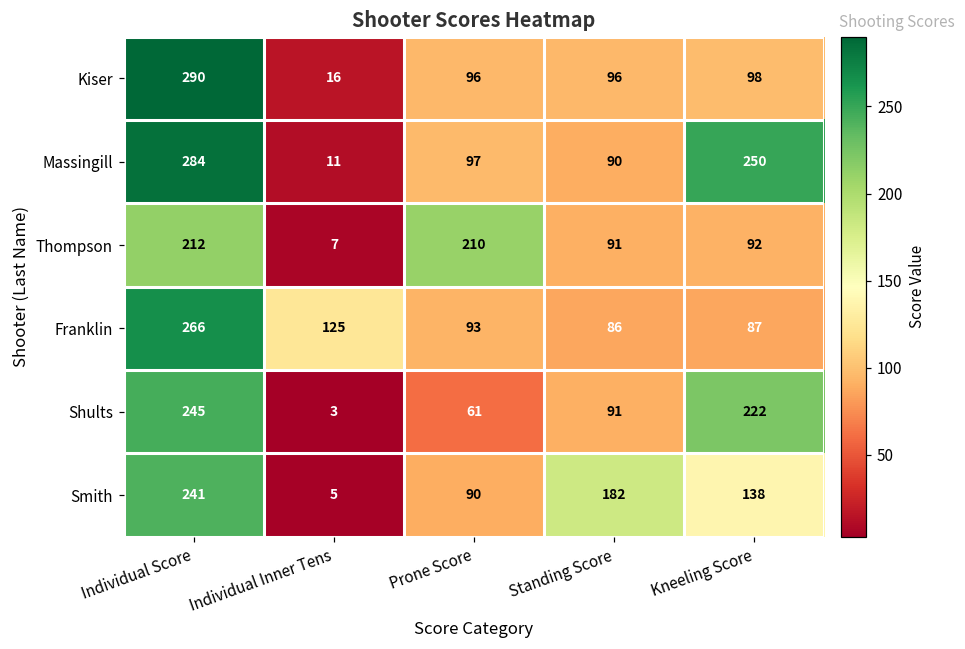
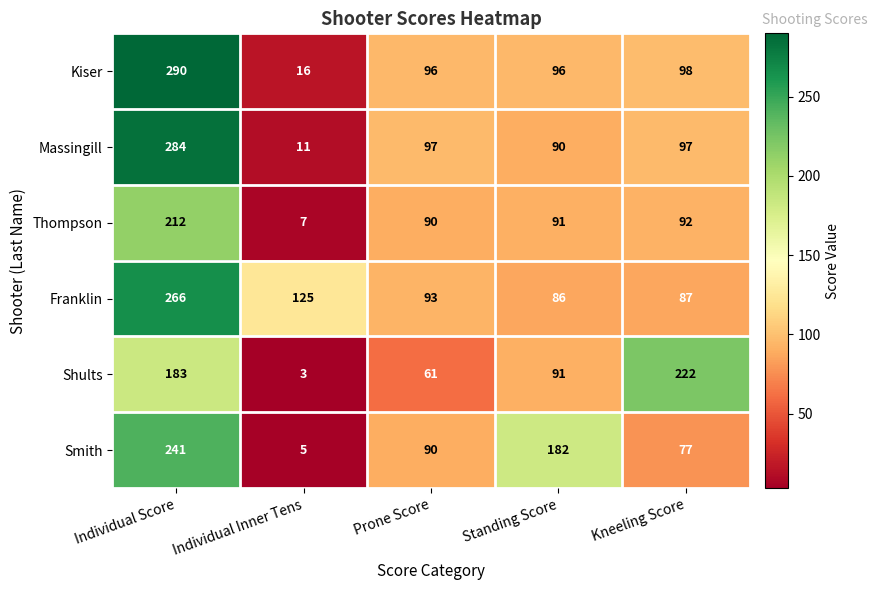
Massingill, Kneeling Score: 250 -> 97
Thompson, Prone Score: 210 -> 90
Shults, Individual Score: 245 -> 183
Smith, Kneeling Score: 138 -> 77
